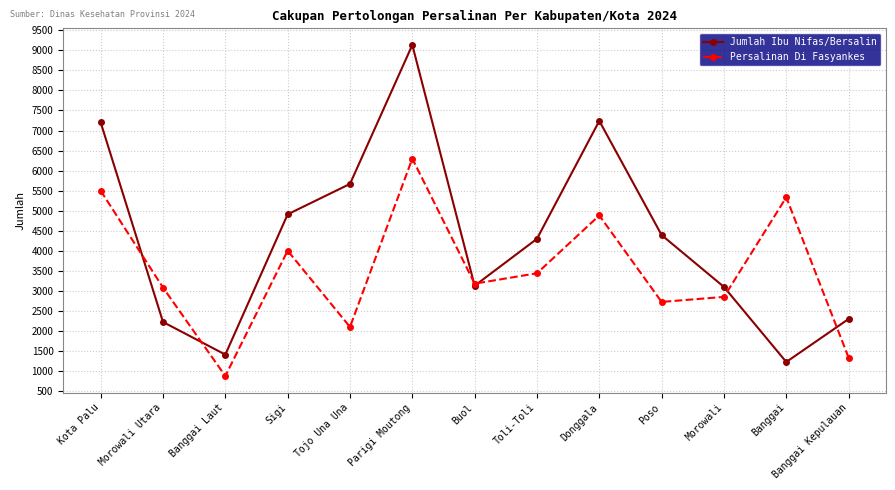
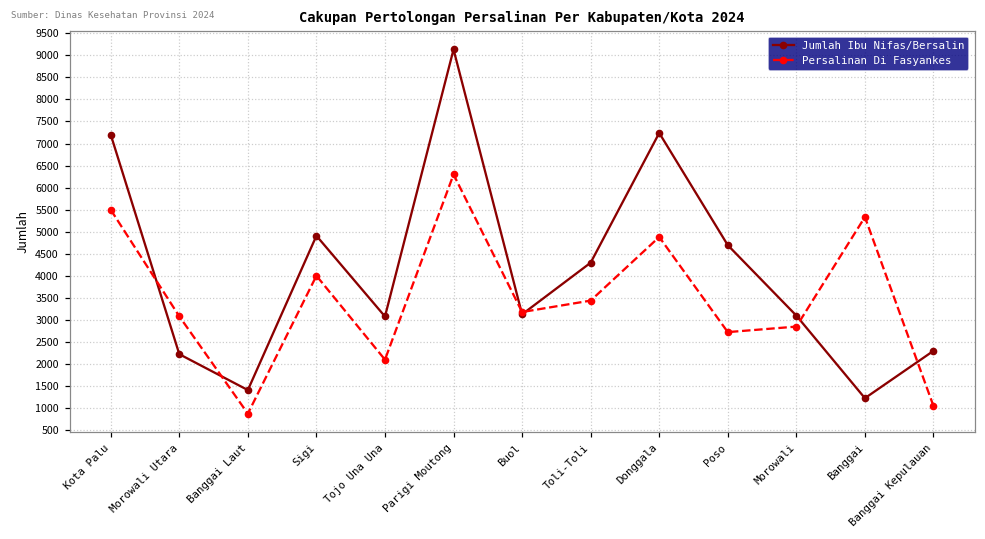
Jumlah Ibu Nifas/Bersalin, Tojo Una Una: 5700 -> 3100
Jumlah Ibu Nifas/Bersalin, Poso: 4400 -> 4700
Persalinan Di Fasyankes, Banggai Kepulauan: 1300 -> 1100
